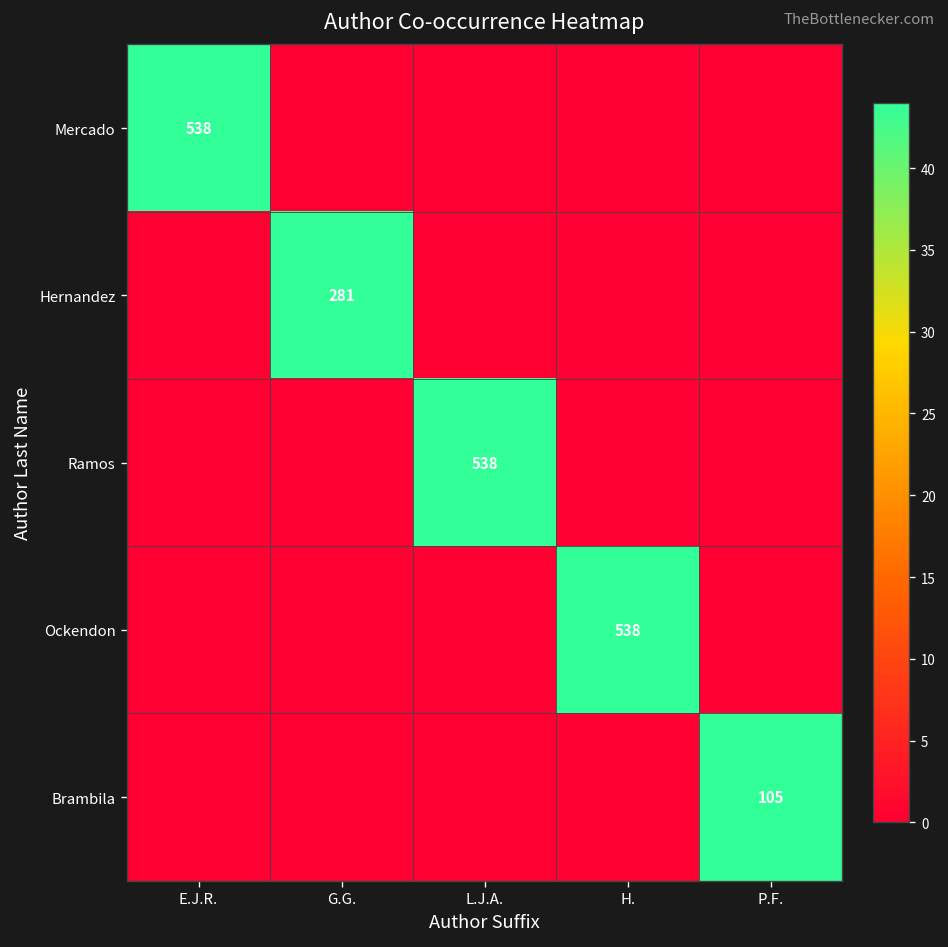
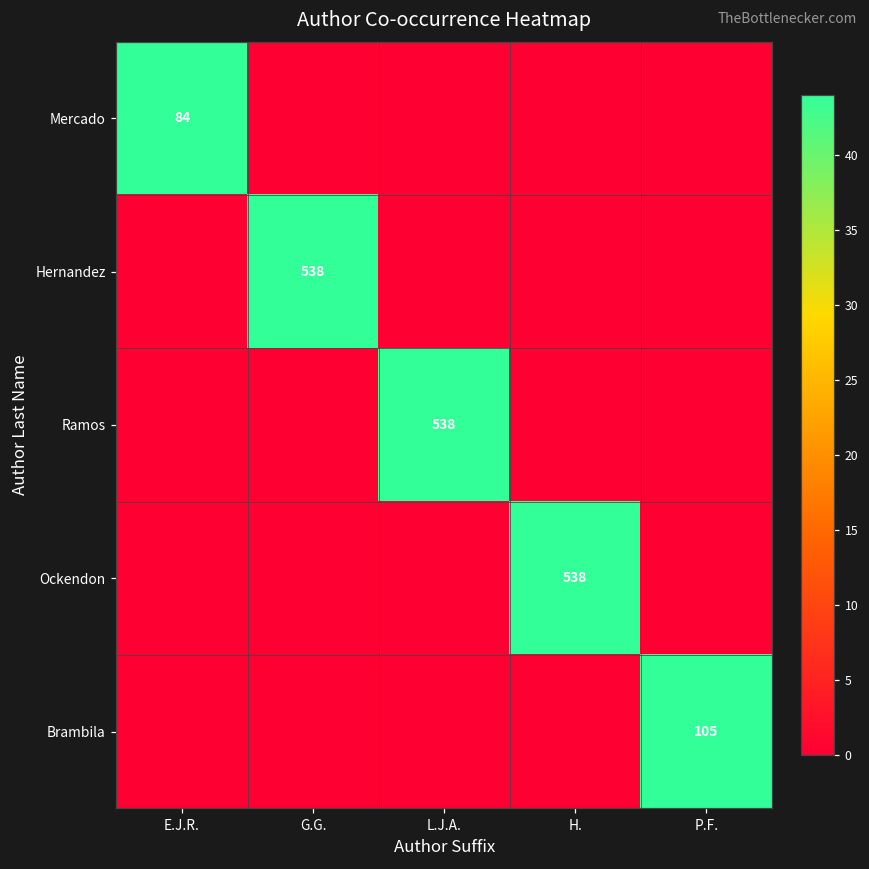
Mercado, E.J.R.: 538 -> 84
Hernandez, G.G.: 281 -> 538
